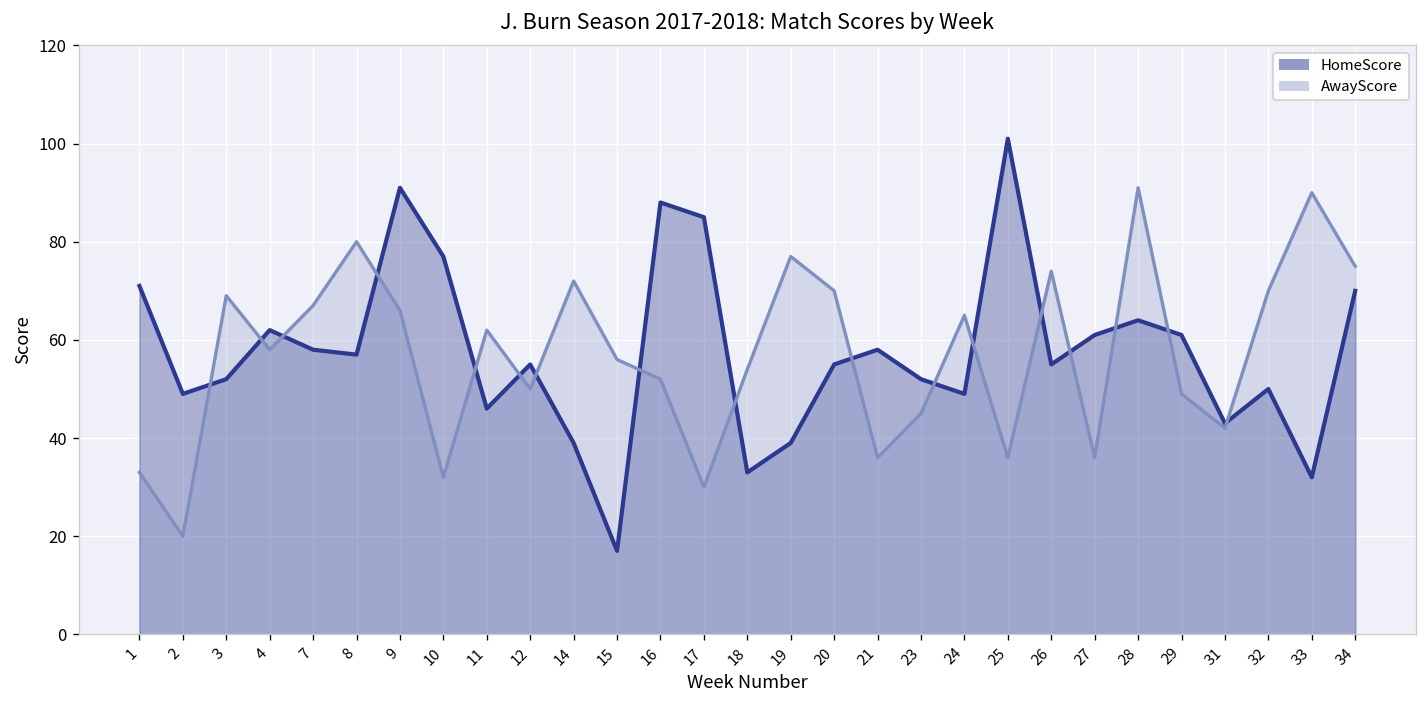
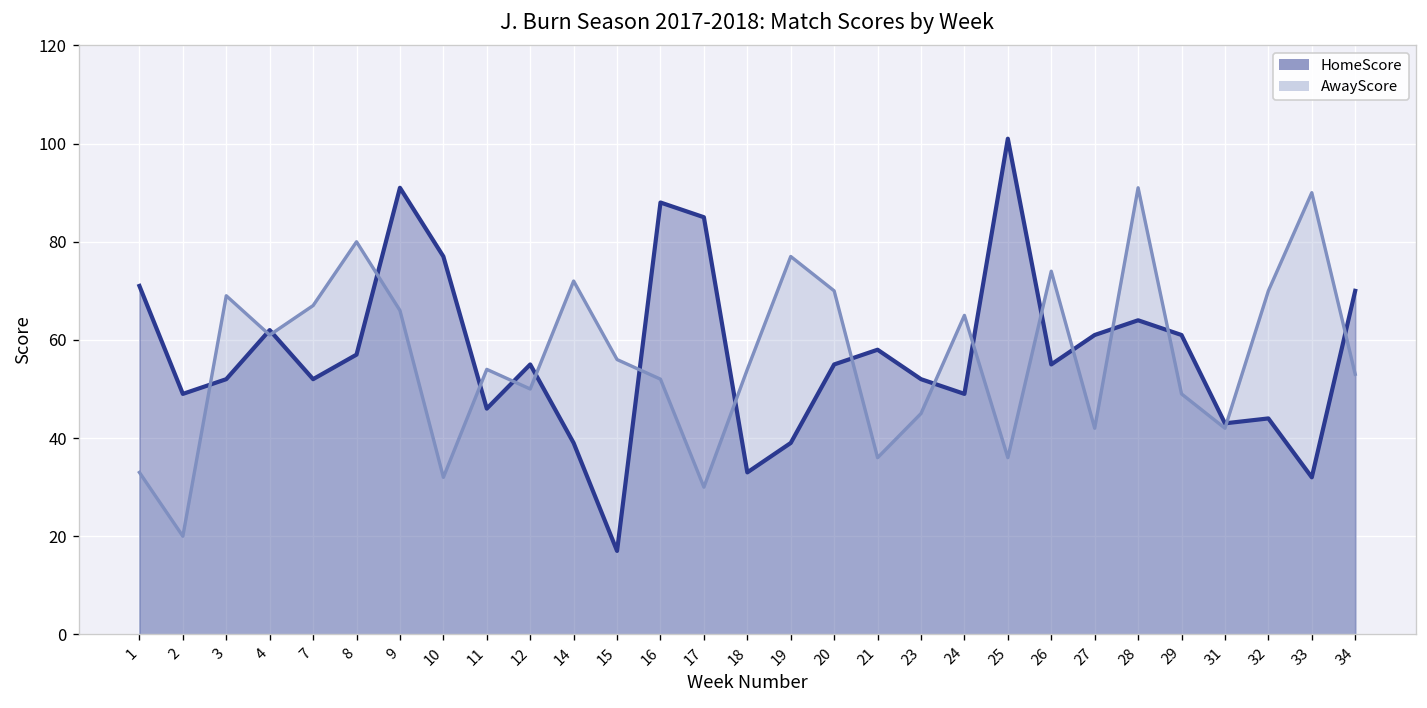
AwayScore, 4: 58 -> 61
HomeScore, 7: 58 -> 52
AwayScore, 11: 62 -> 54
AwayScore, 27: 36 -> 42
HomeScore, 32: 50 -> 44
AwayScore, 34: 75 -> 53
